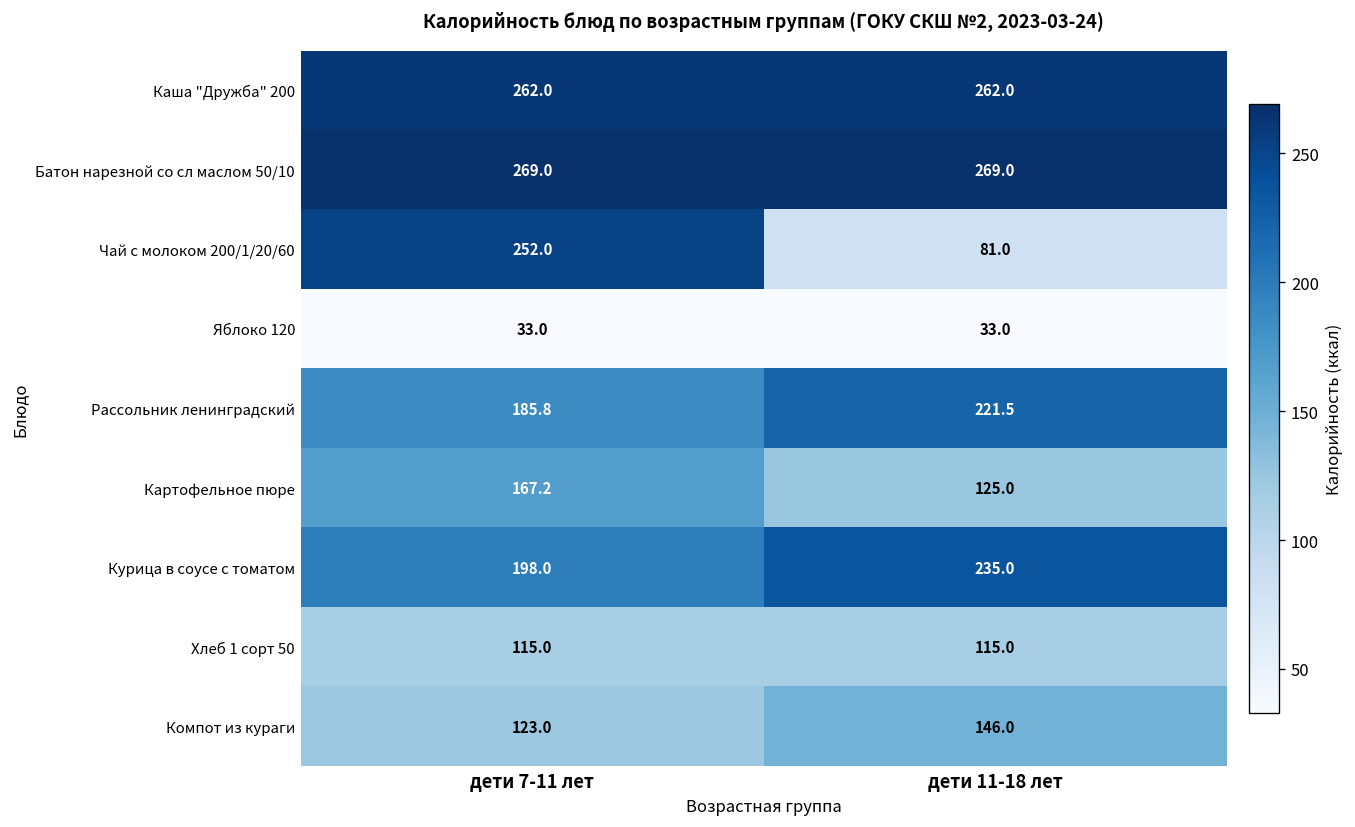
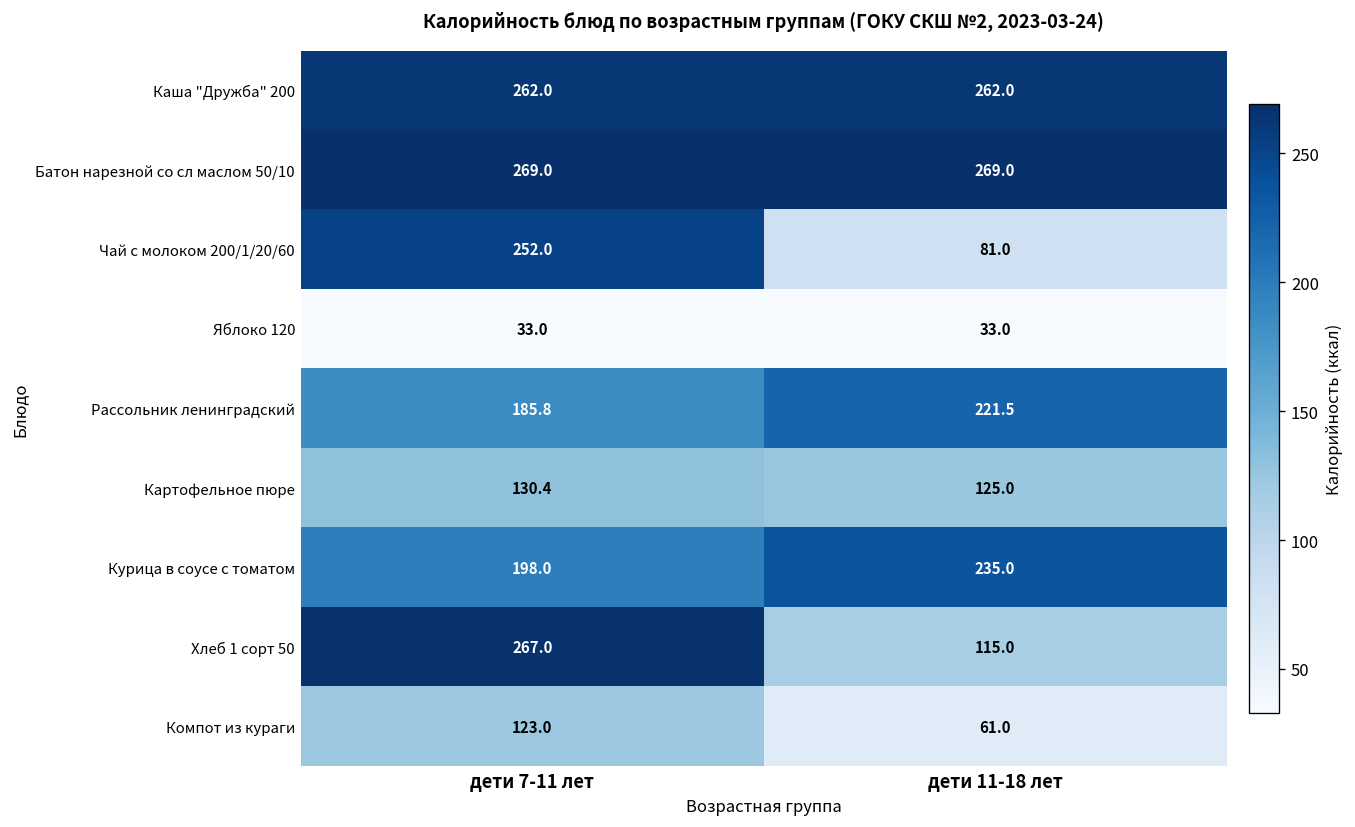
Картофельное пюре, дети 7-11 лет: 167.2 -> 130.4
Хлеб 1 сорт 50, дети 7-11 лет: 115.0 -> 267.0
Компот из кураги, дети 11-18 лет: 146.0 -> 61.0
